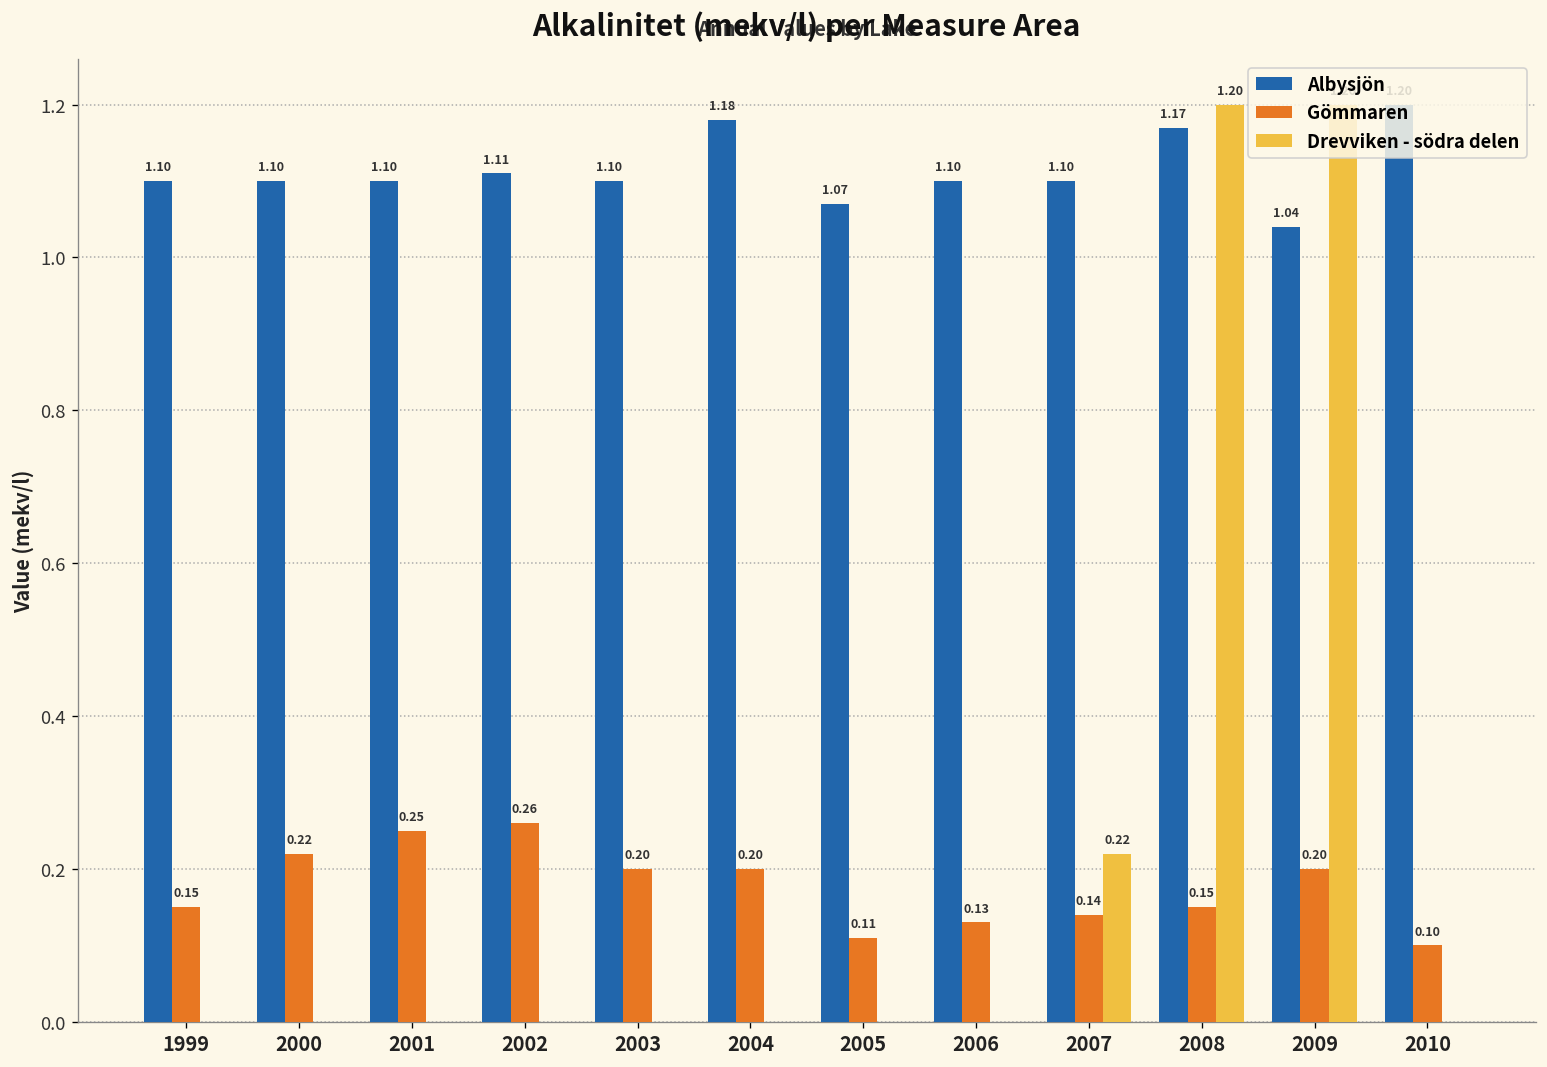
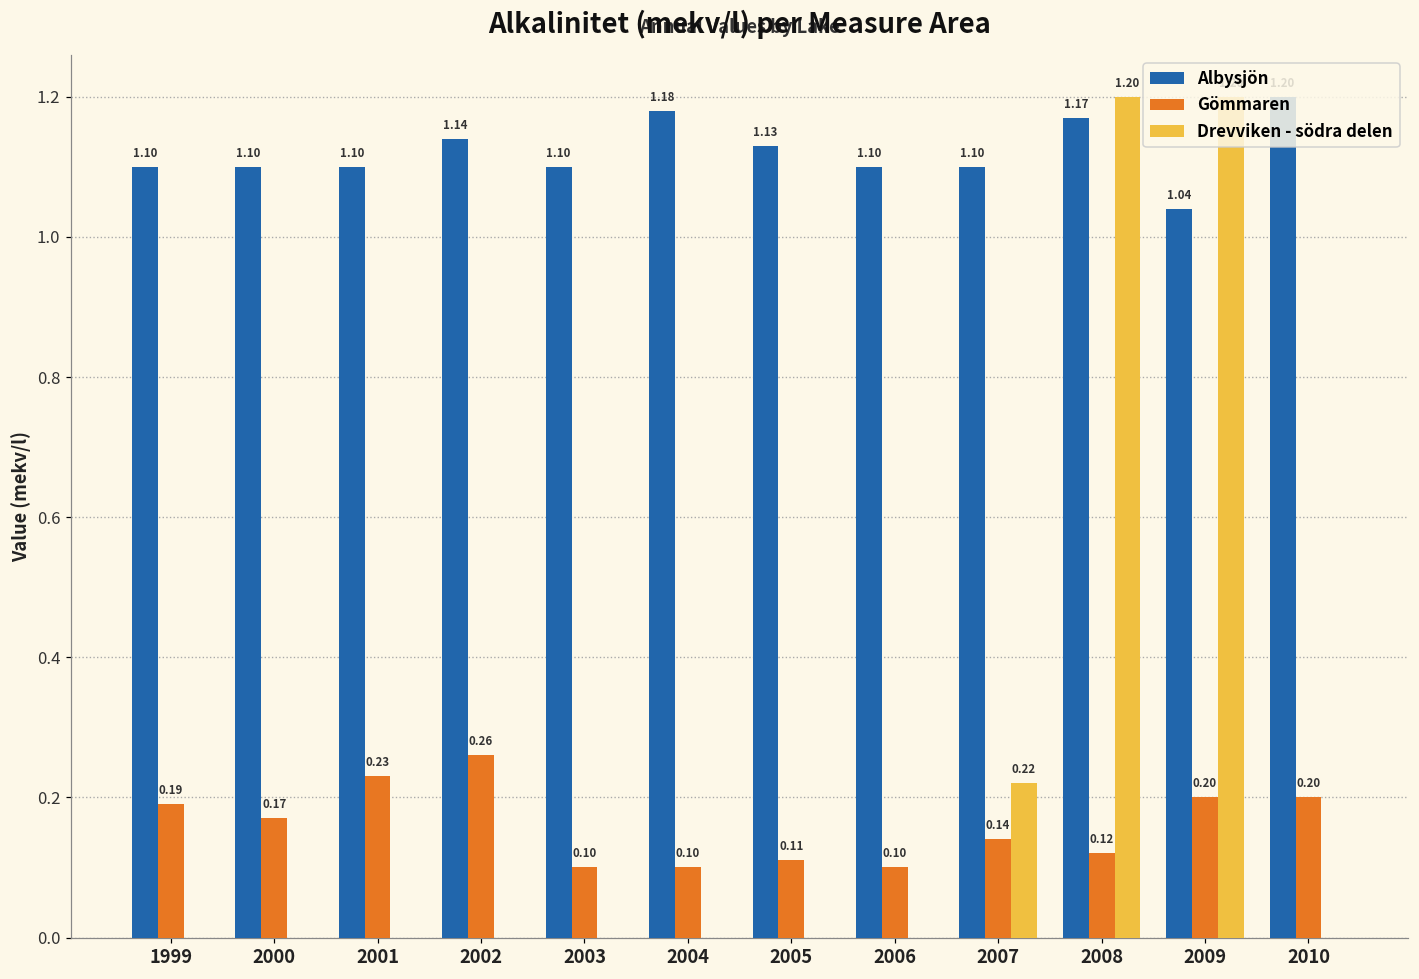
Gömmaren, 1999: 0.15 -> 0.19
Gömmaren, 2000: 0.22 -> 0.17
Gömmaren, 2001: 0.25 -> 0.23
Albysjön, 2002: 1.11 -> 1.14
Gömmaren, 2003: 0.20 -> 0.10
Gömmaren, 2004: 0.20 -> 0.10
Albysjön, 2005: 1.07 -> 1.13
Gömmaren, 2006: 0.13 -> 0.10
Gömmaren, 2008: 0.15 -> 0.12
Gömmaren, 2010: 0.10 -> 0.20
